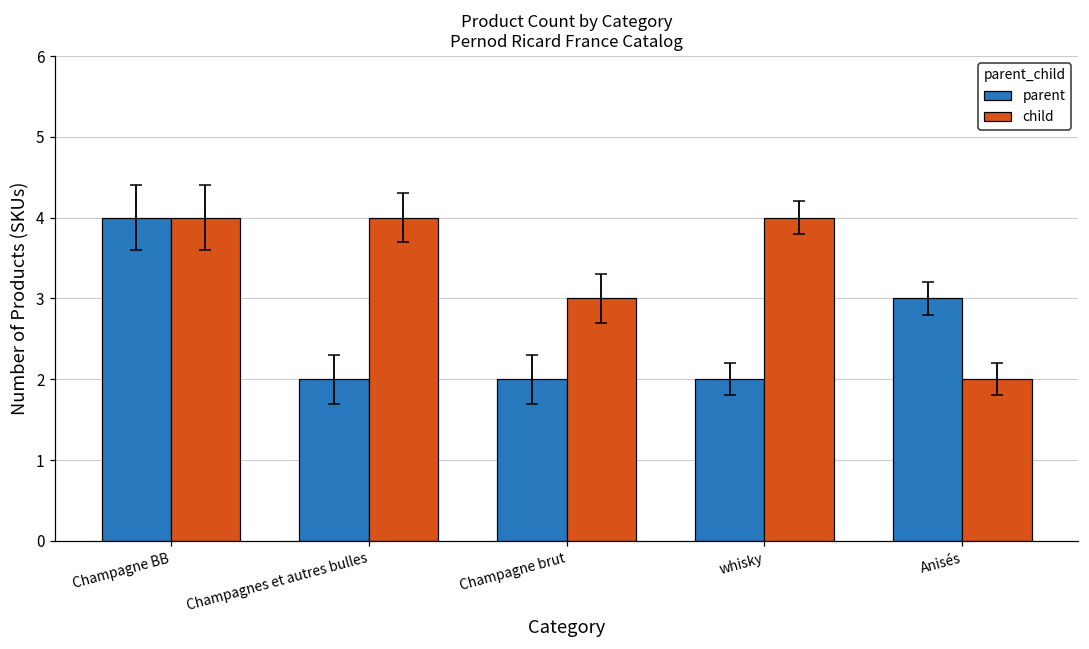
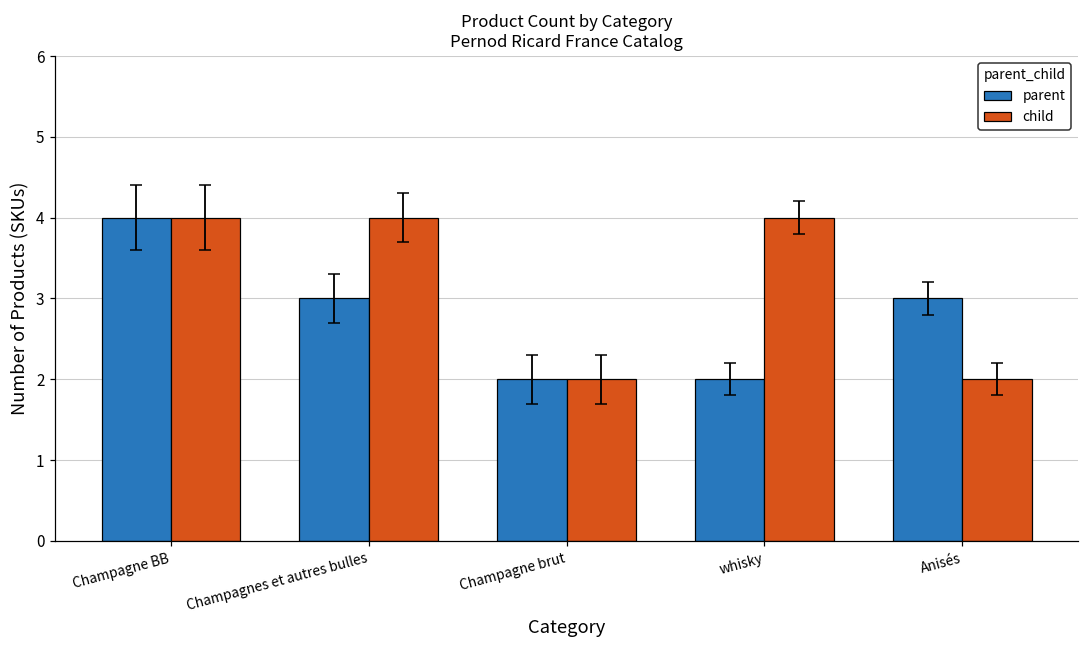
parent, Champagnes et autres bulles: 2 -> 3
child, Champagne brut: 3 -> 2
